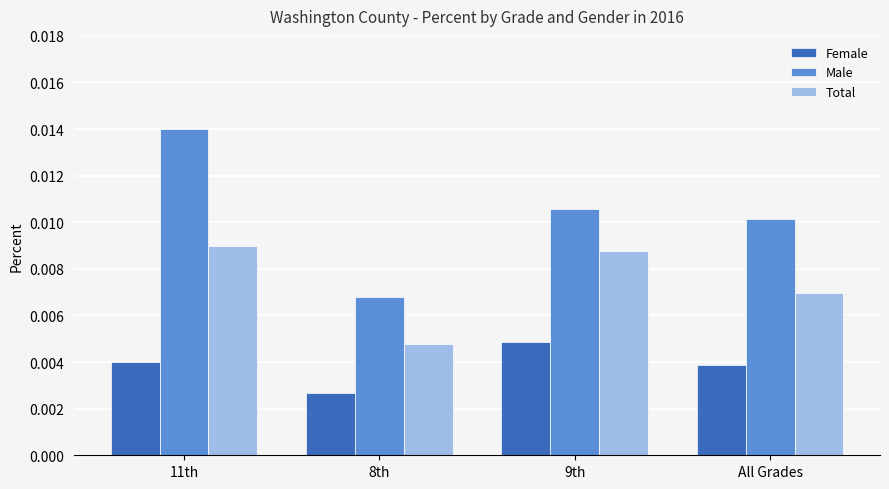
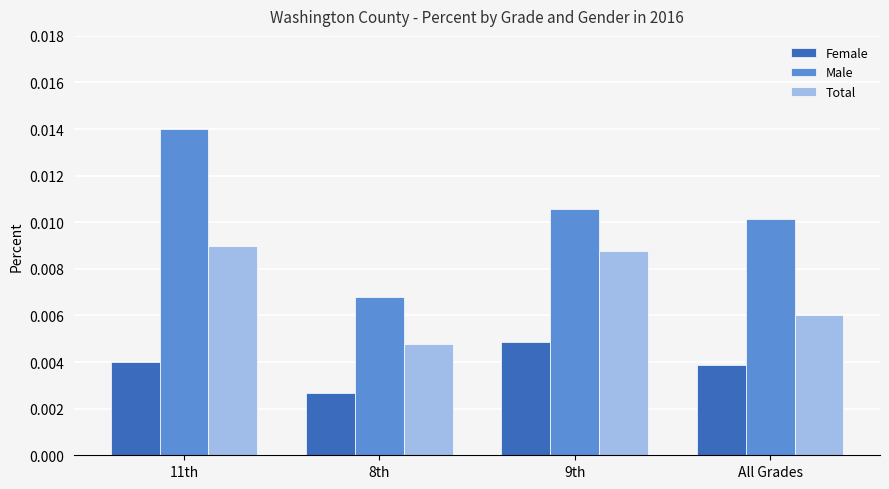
Total, All Grades: 0.0070 -> 0.0060
